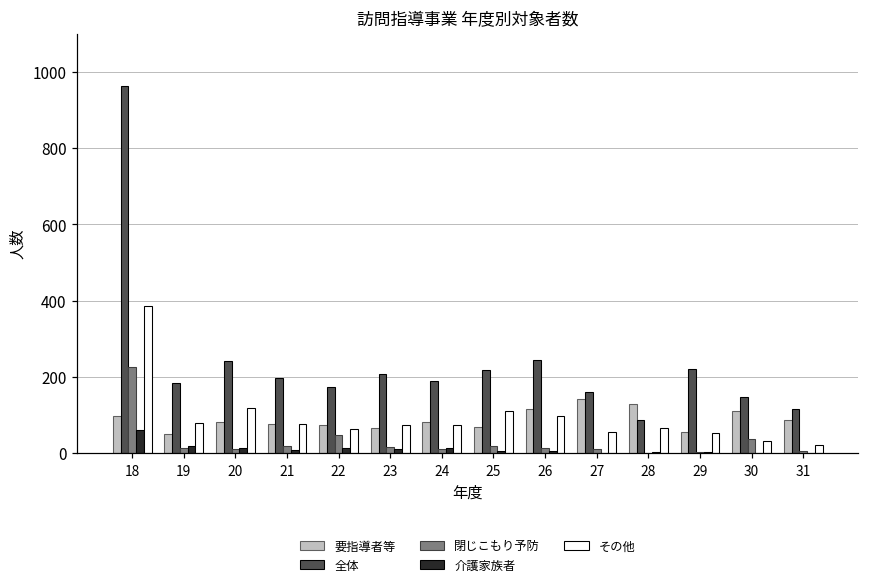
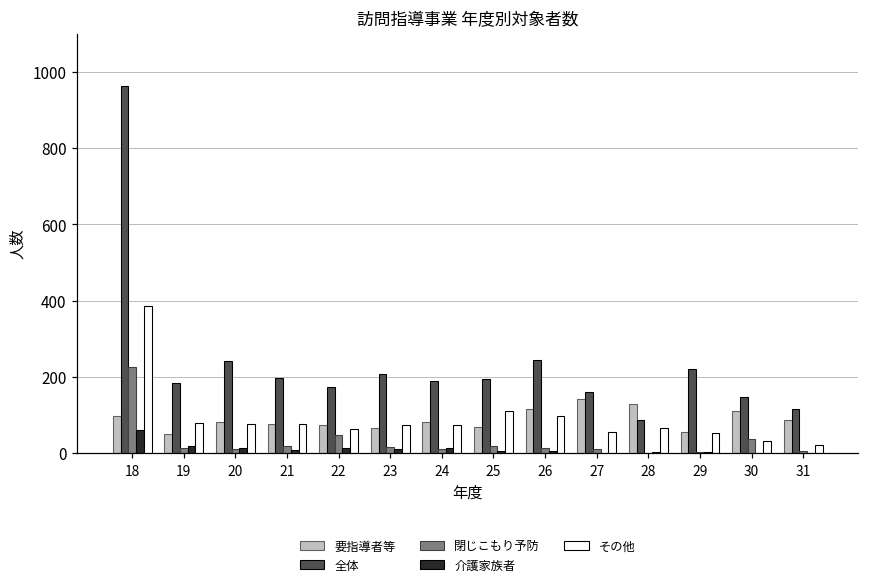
その他, 20: 120 -> 80
全体, 25: 220 -> 190
